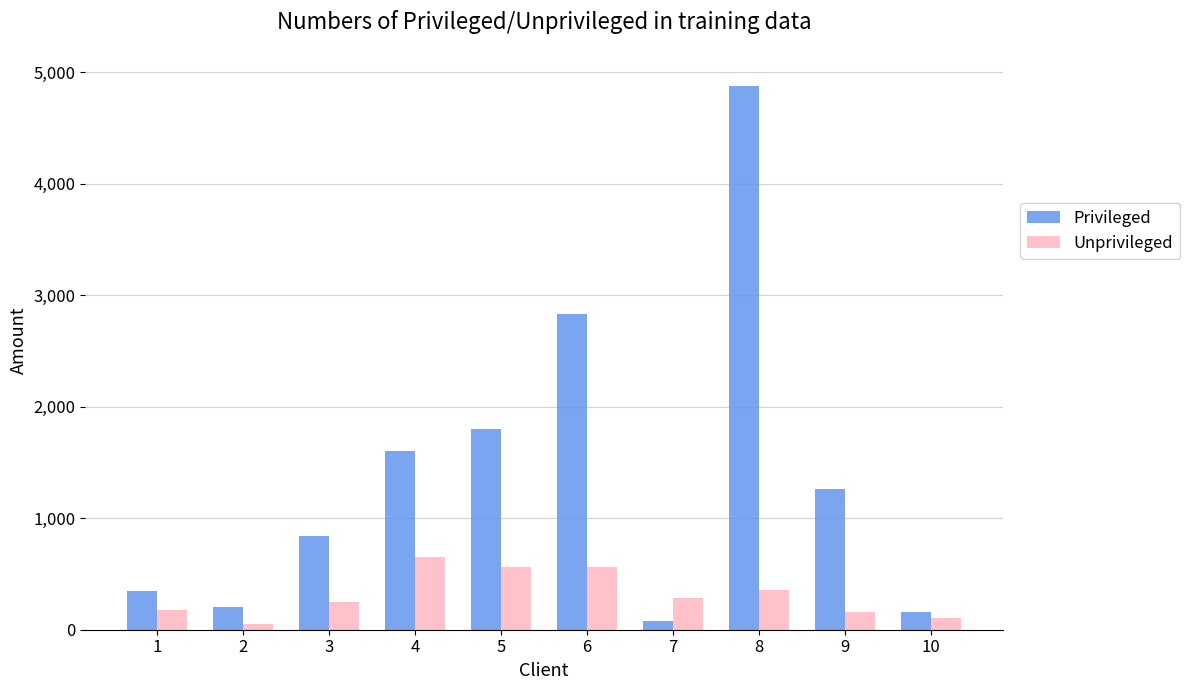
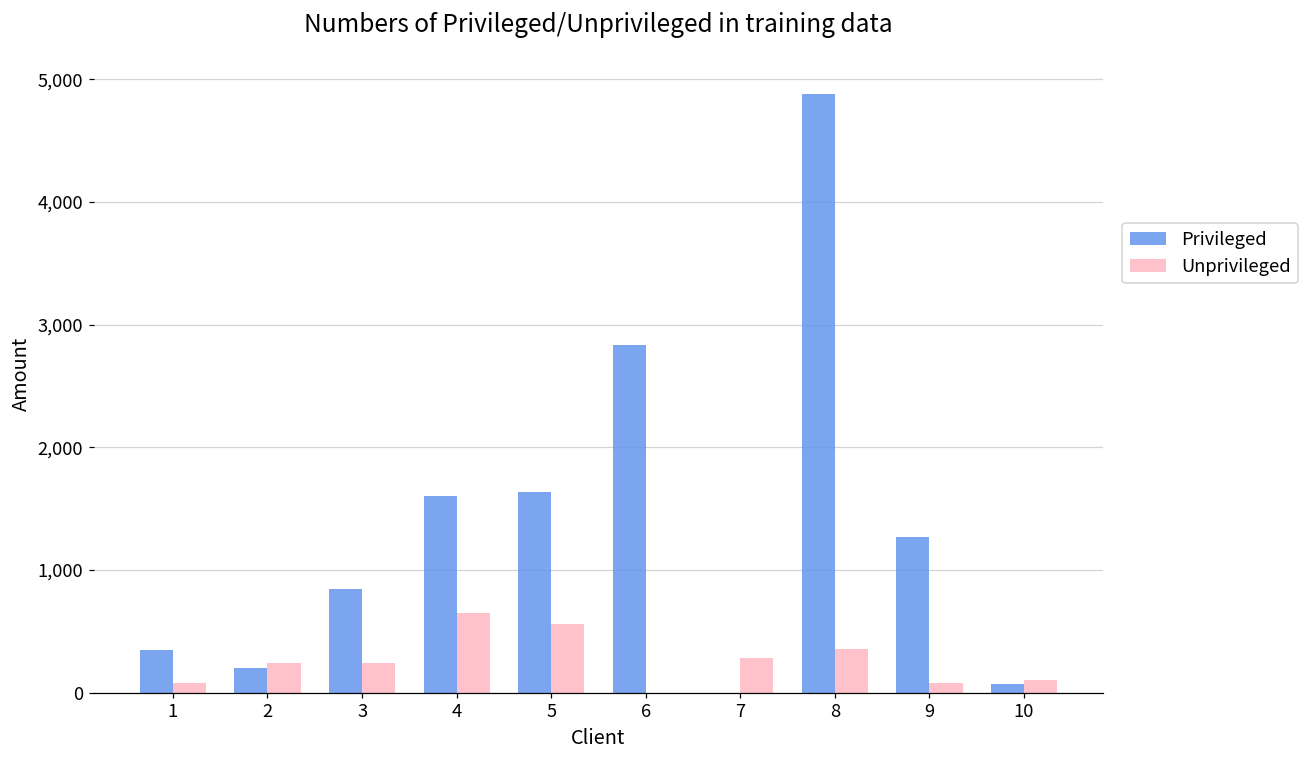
Unprivileged, 1: 180 -> 80
Unprivileged, 2: 50 -> 240
Privileged, 5: 1,800 -> 1,630
Unprivileged, 6: 560 -> 0
Privileged, 7: 80 -> 0
Unprivileged, 9: 160 -> 80
Privileged, 10: 160 -> 70
